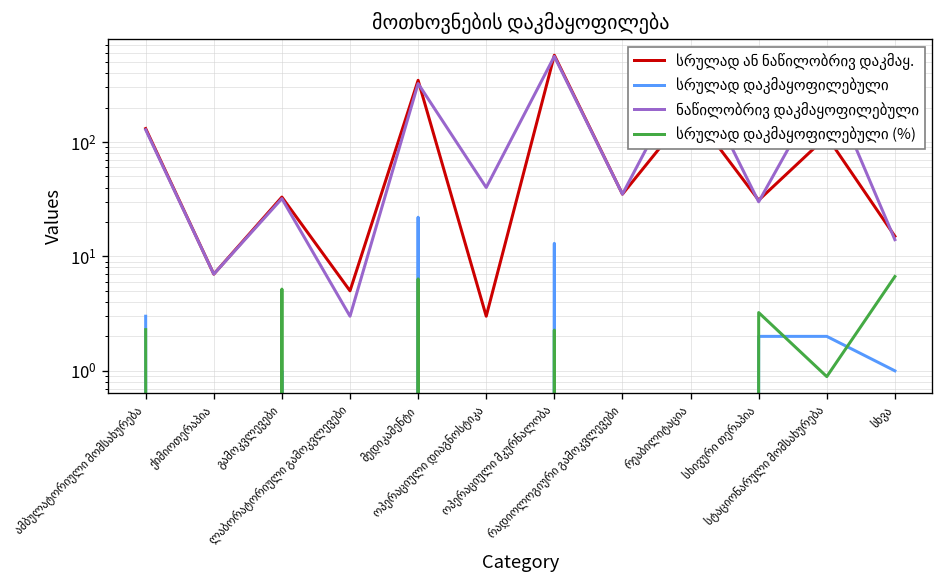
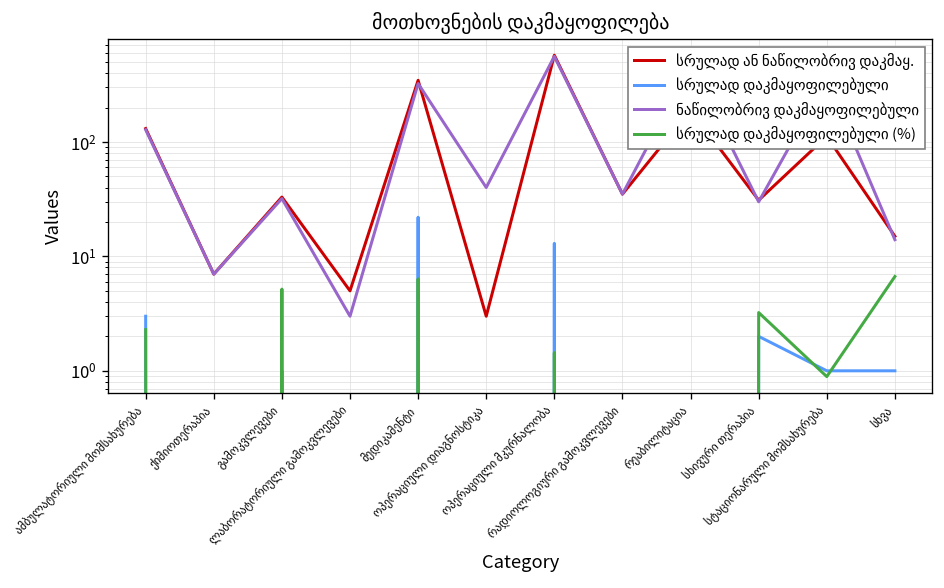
სრულად დაკმაყოფილებული (%), ოპერაციული მკურნალობა: 2.3 -> 1.4
სრულად დაკმაყოფილებული, სტაციონარული მომსახურება: 2 -> 1
